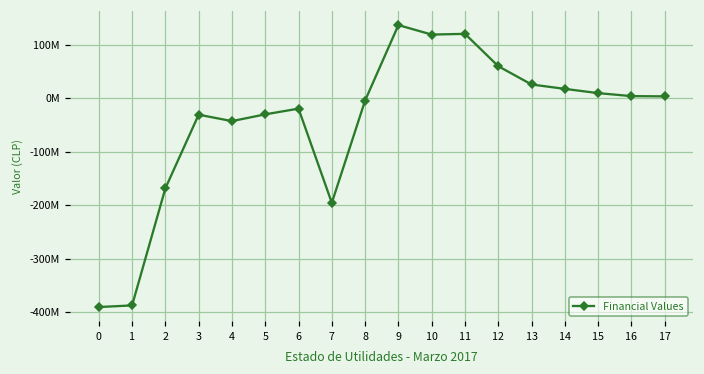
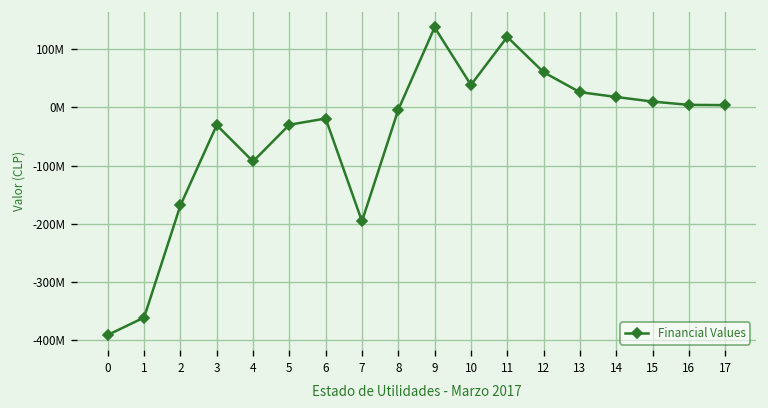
1: -390000000 -> -360000000
4: -40000000 -> -90000000
10: 120000000 -> 40000000
